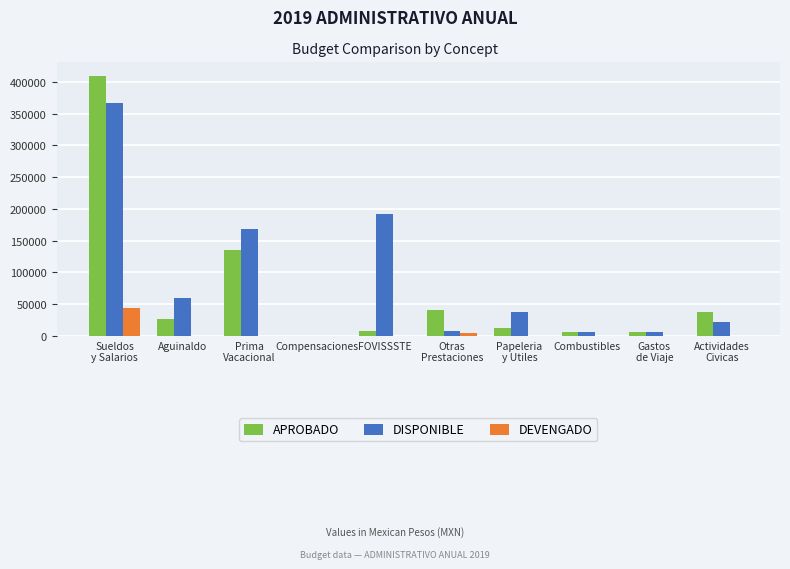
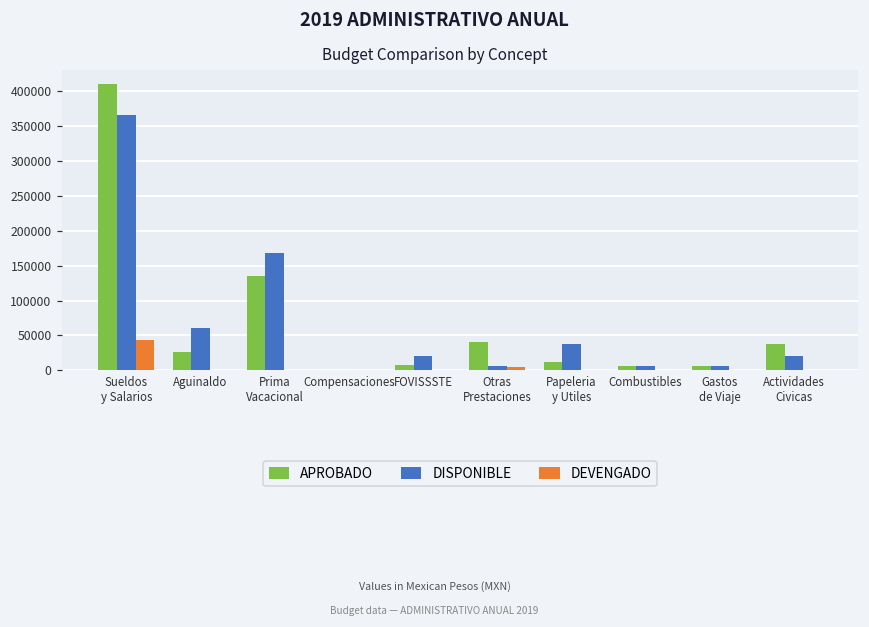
DISPONIBLE, FOVISSSTE: 190000 -> 20000
